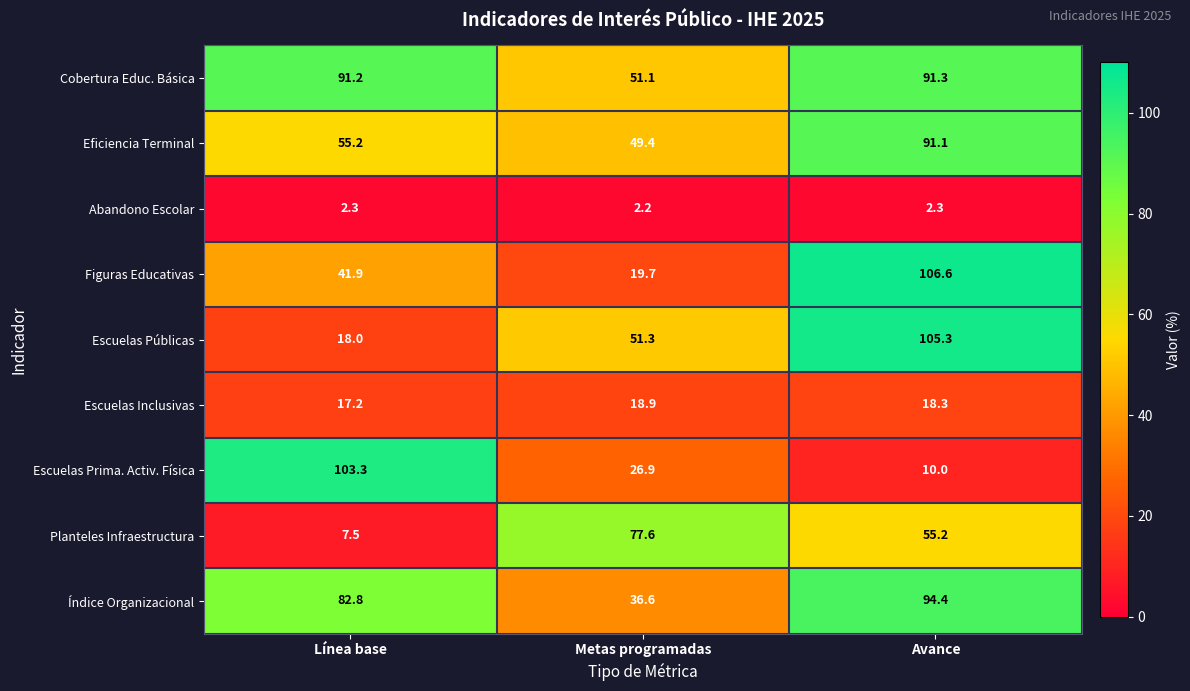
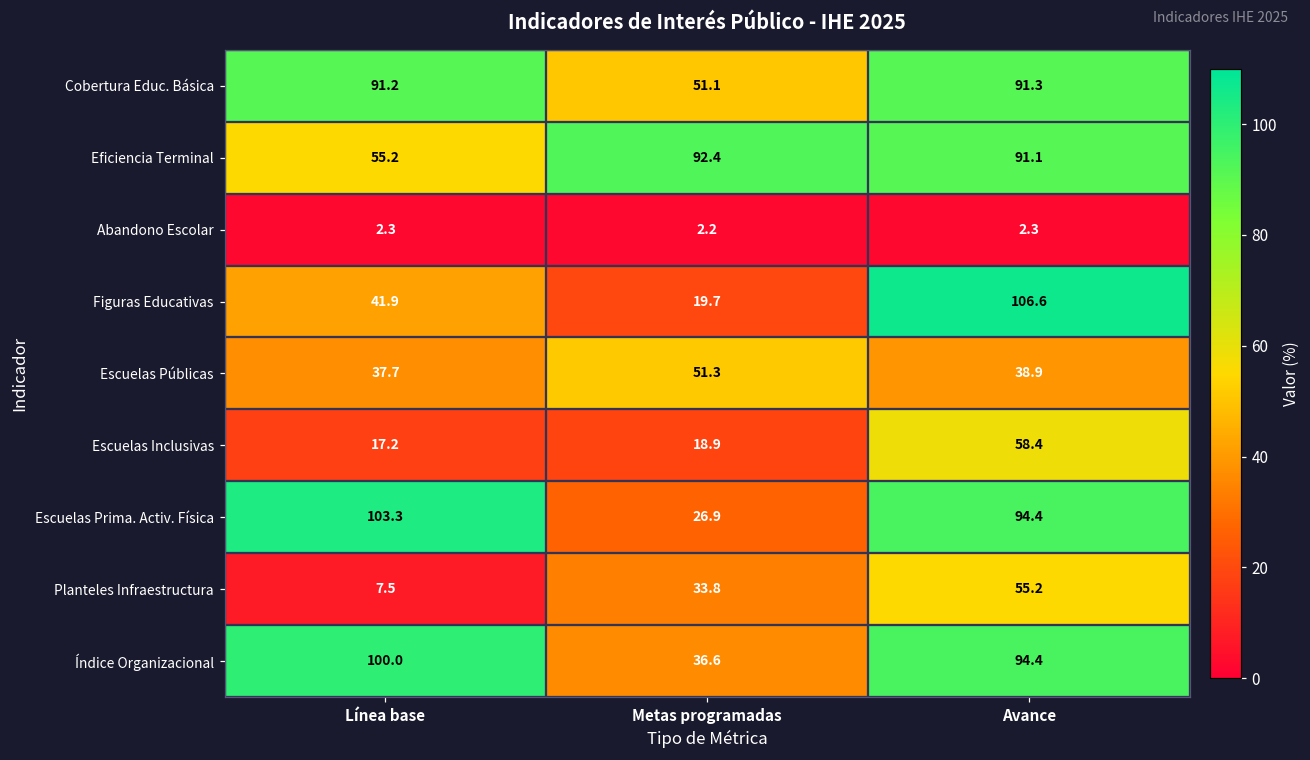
Eficiencia Terminal, Metas programadas: 49.4 -> 92.4
Escuelas Públicas, Línea base: 18.0 -> 37.7
Escuelas Públicas, Avance: 105.3 -> 38.9
Escuelas Inclusivas, Avance: 18.3 -> 58.4
Escuelas Prima. Activ. Física, Avance: 10.0 -> 94.4
Planteles Infraestructura, Metas programadas: 77.6 -> 33.8
Índice Organizacional, Línea base: 82.8 -> 100.0
